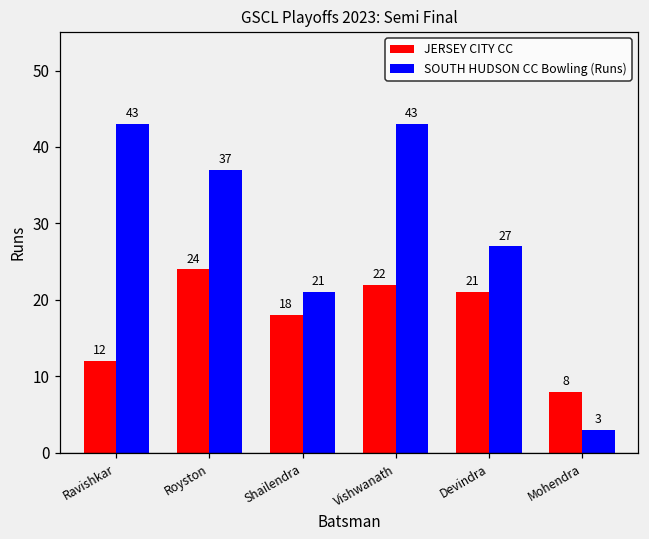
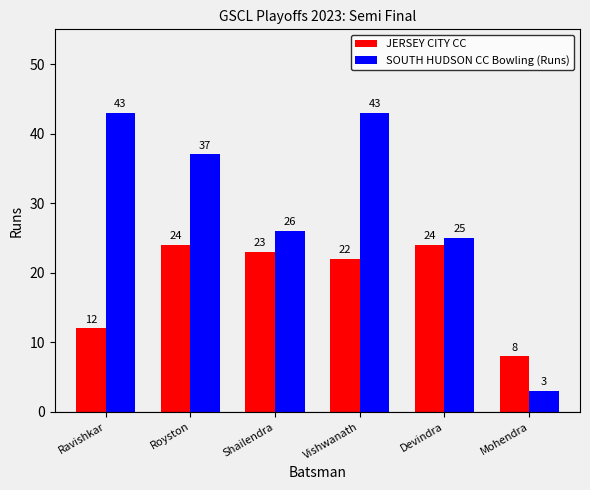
JERSEY CITY CC, Shailendra: 18 -> 23
SOUTH HUDSON CC Bowling (Runs), Shailendra: 21 -> 26
JERSEY CITY CC, Devindra: 21 -> 24
SOUTH HUDSON CC Bowling (Runs), Devindra: 27 -> 25
